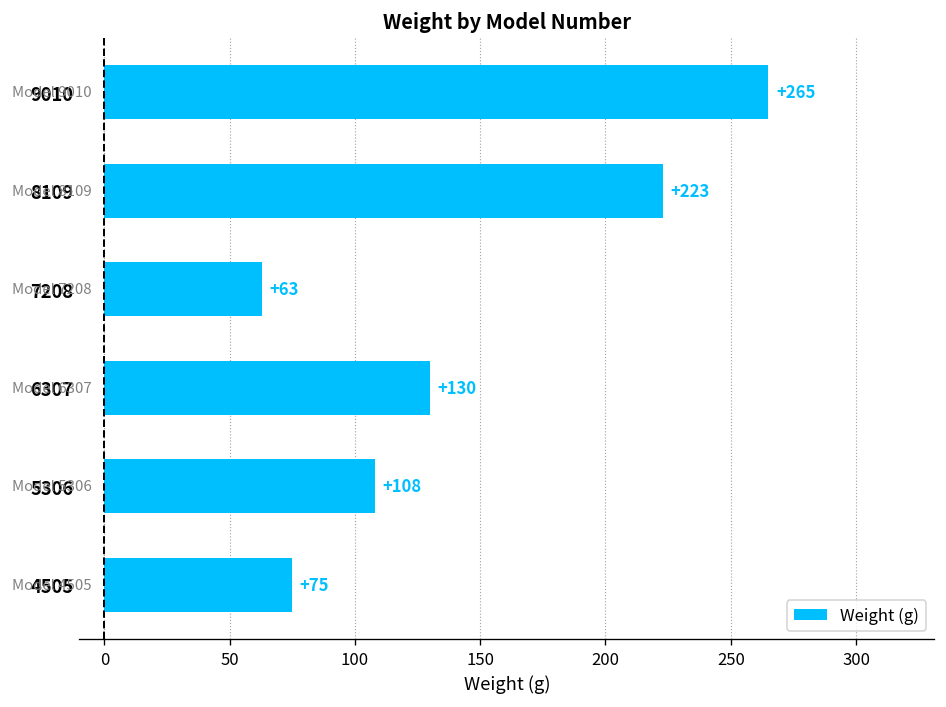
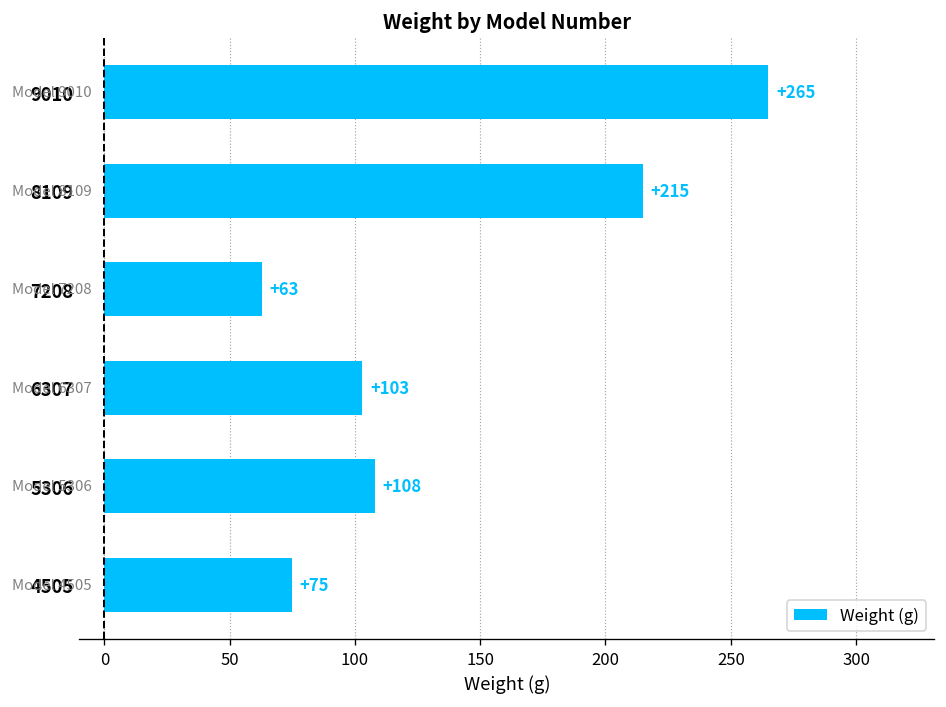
8109: +223 -> +215
6307: +130 -> +103
